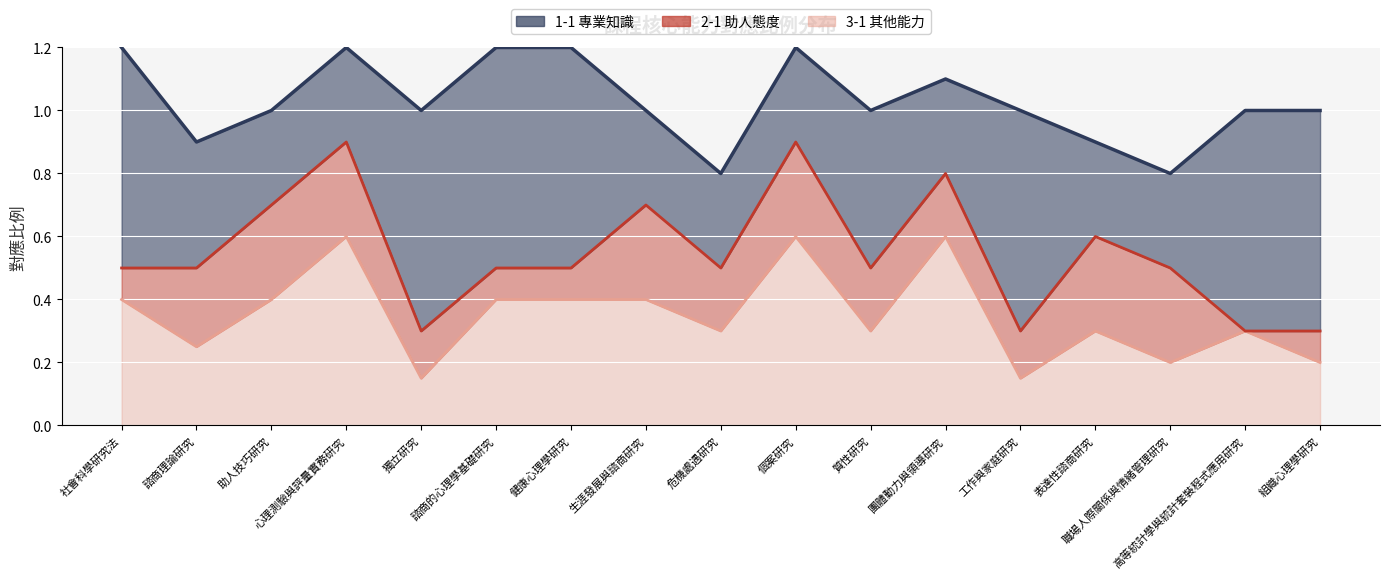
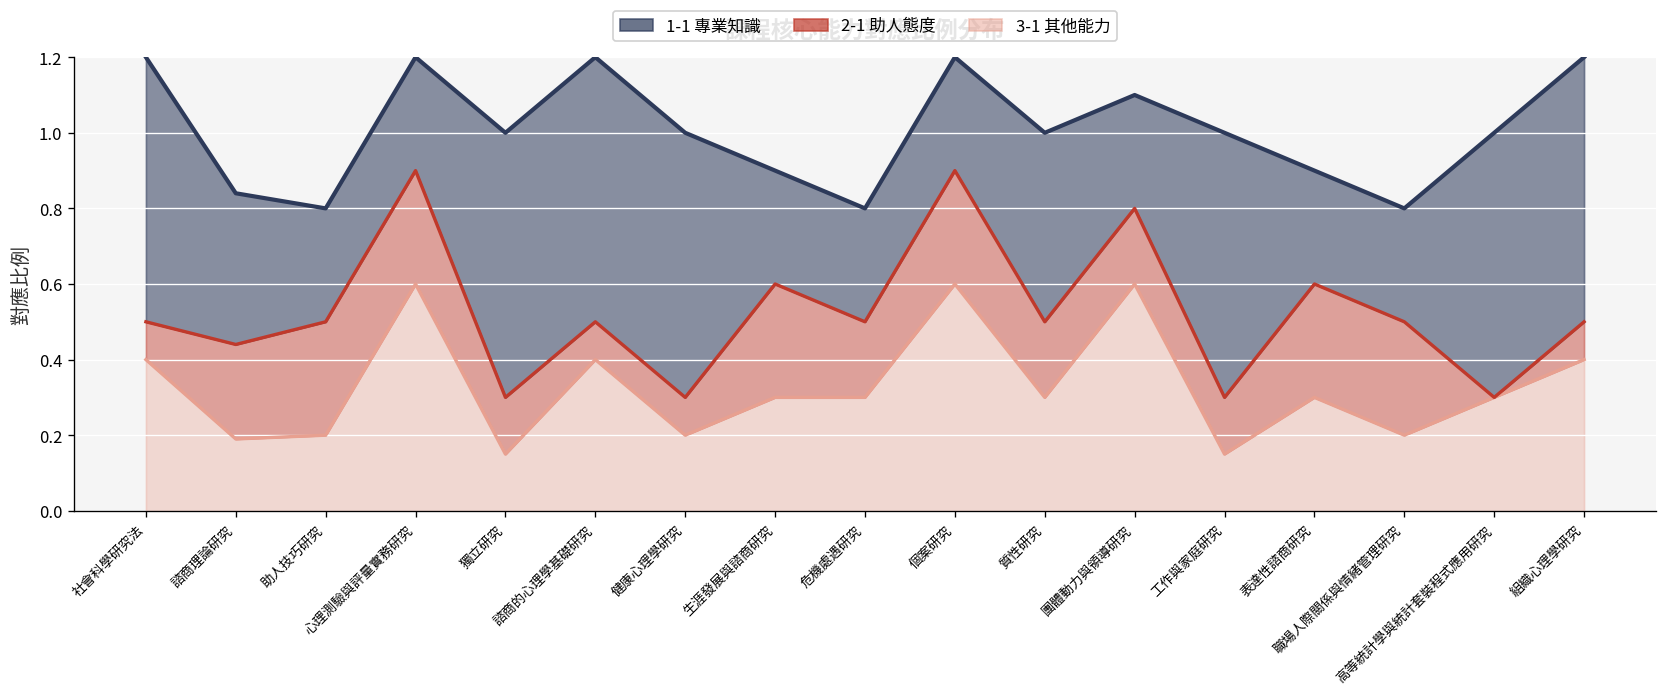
3-1 其他能力, 諮商理論研究: 0.25 -> 0.19
3-1 其他能力, 助人技巧研究: 0.4 -> 0.2
3-1 其他能力, 健康心理學研究: 0.4 -> 0.2
3-1 其他能力, 生涯發展與諮商研究: 0.4 -> 0.3
3-1 其他能力, 組織心理學研究: 0.2 -> 0.4
